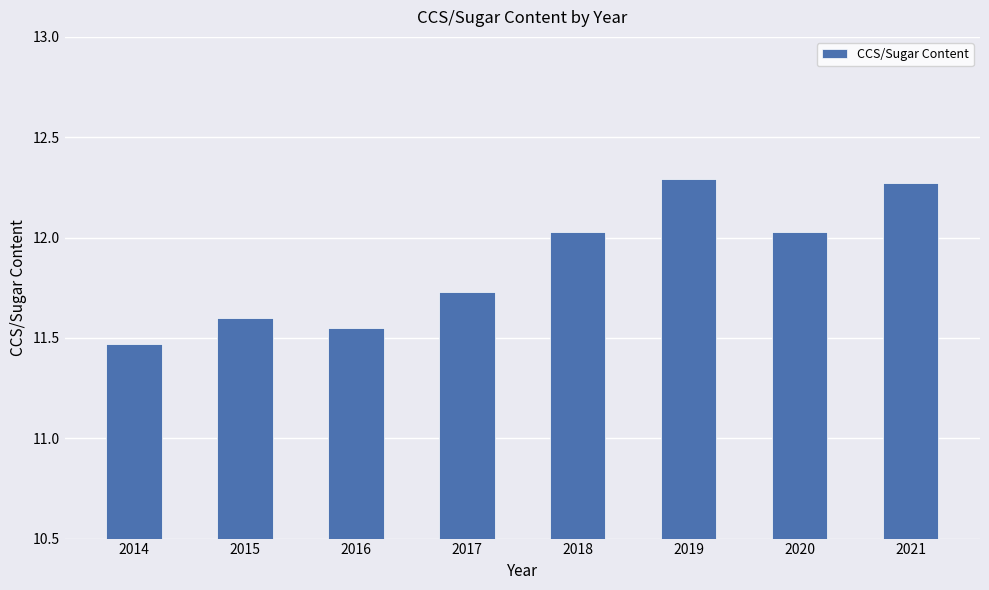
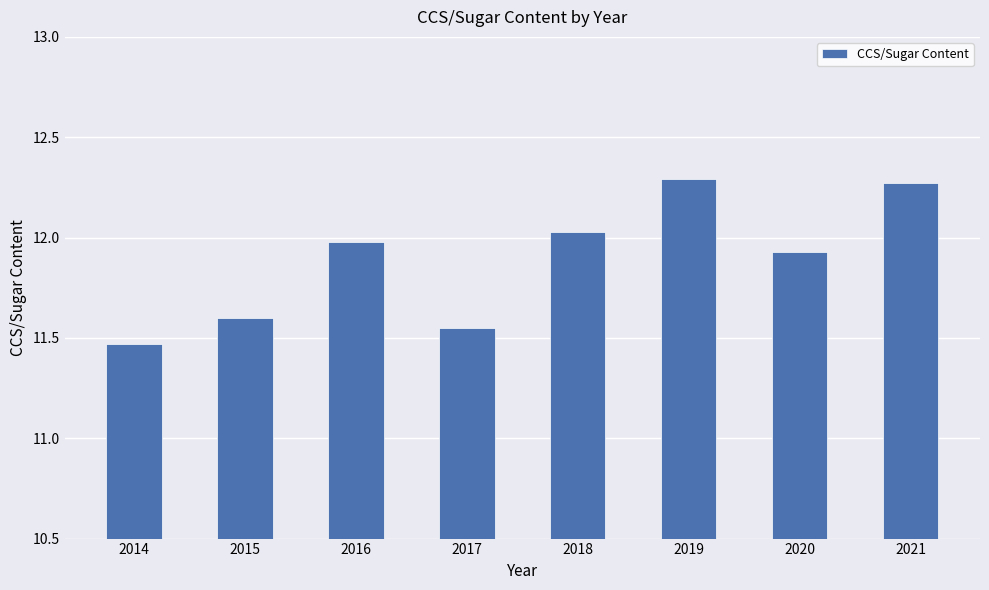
2016: 11.55 -> 11.98
2017: 11.73 -> 11.55
2020: 12.03 -> 11.93
